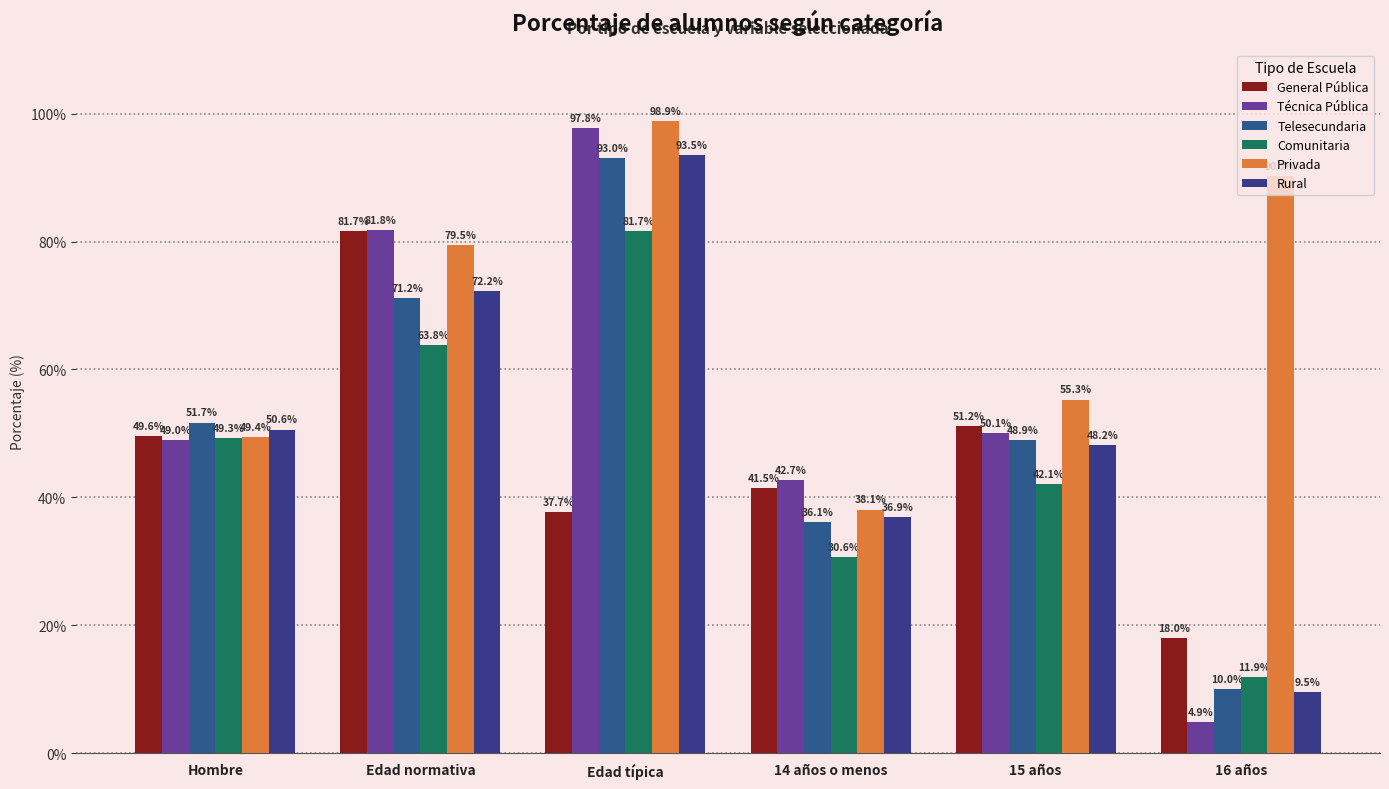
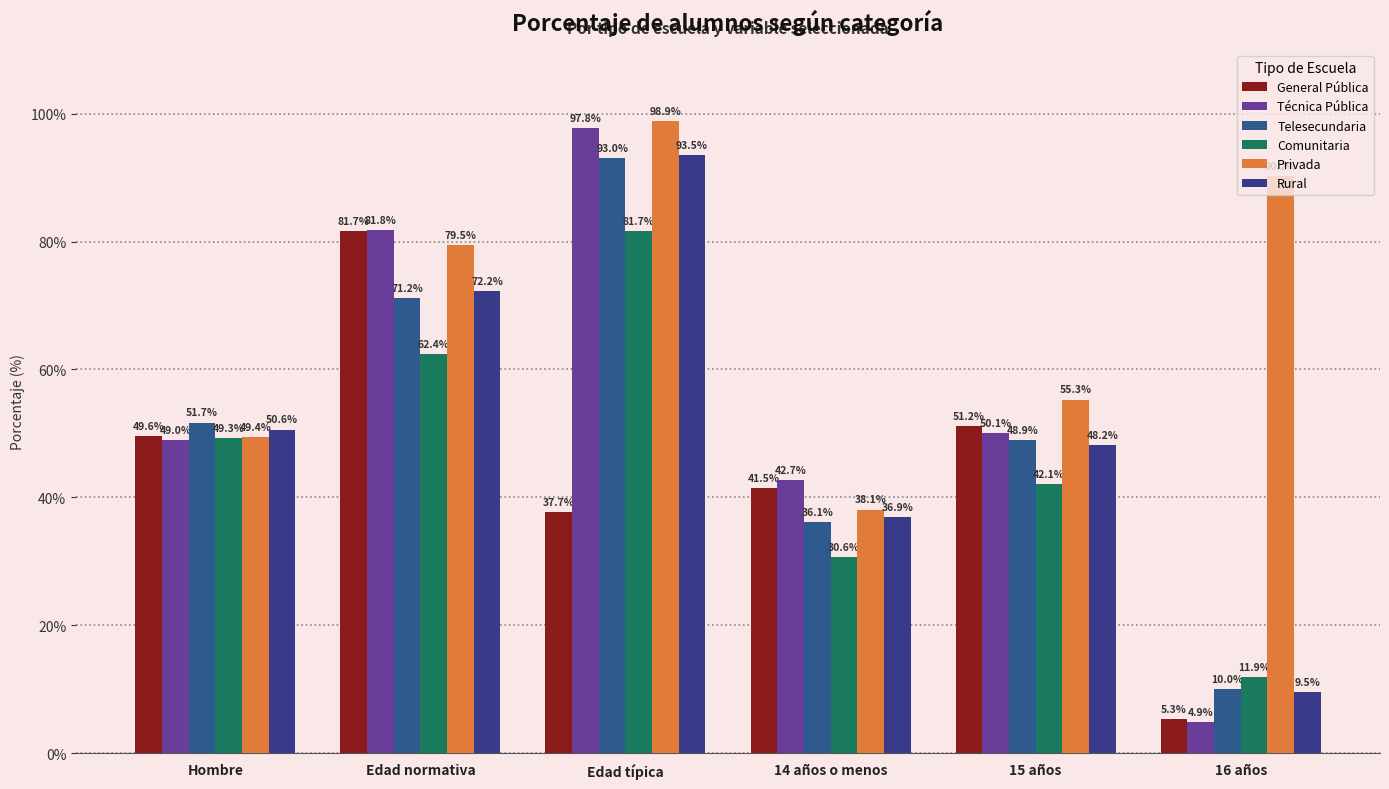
Comunitaria, Edad normativa: 63.8% -> 62.4%
General Pública, 16 años: 18.0% -> 5.3%
